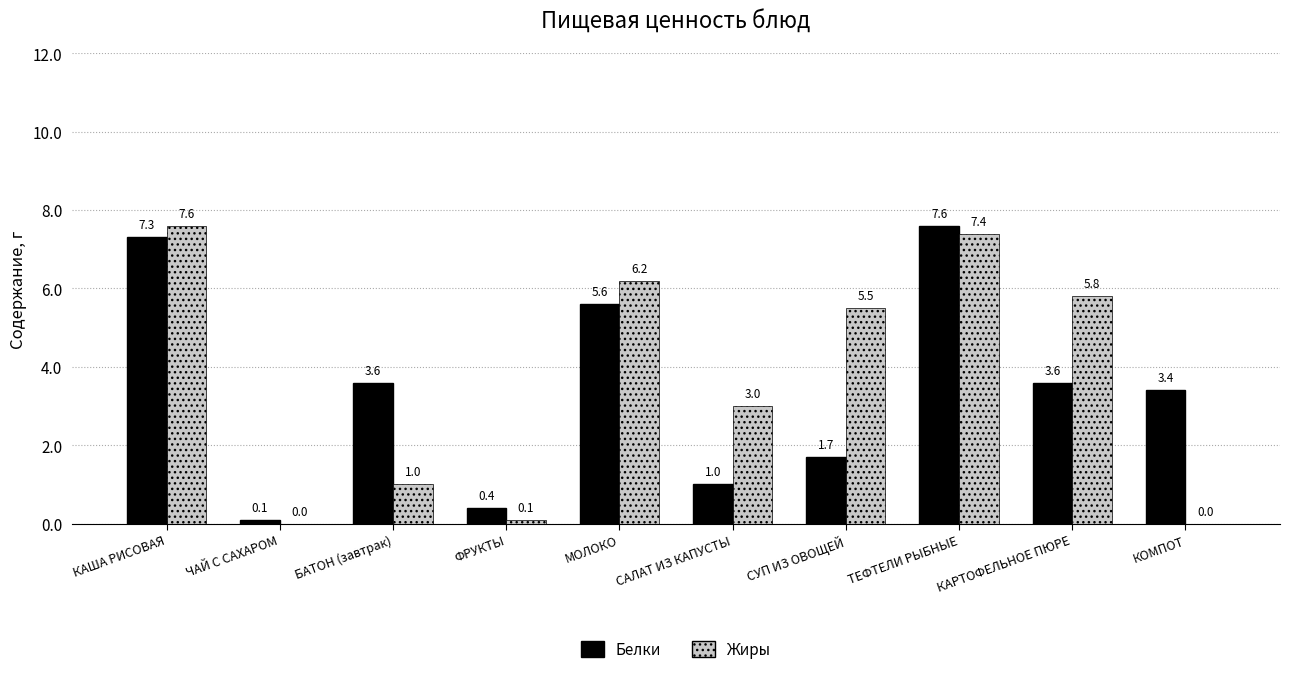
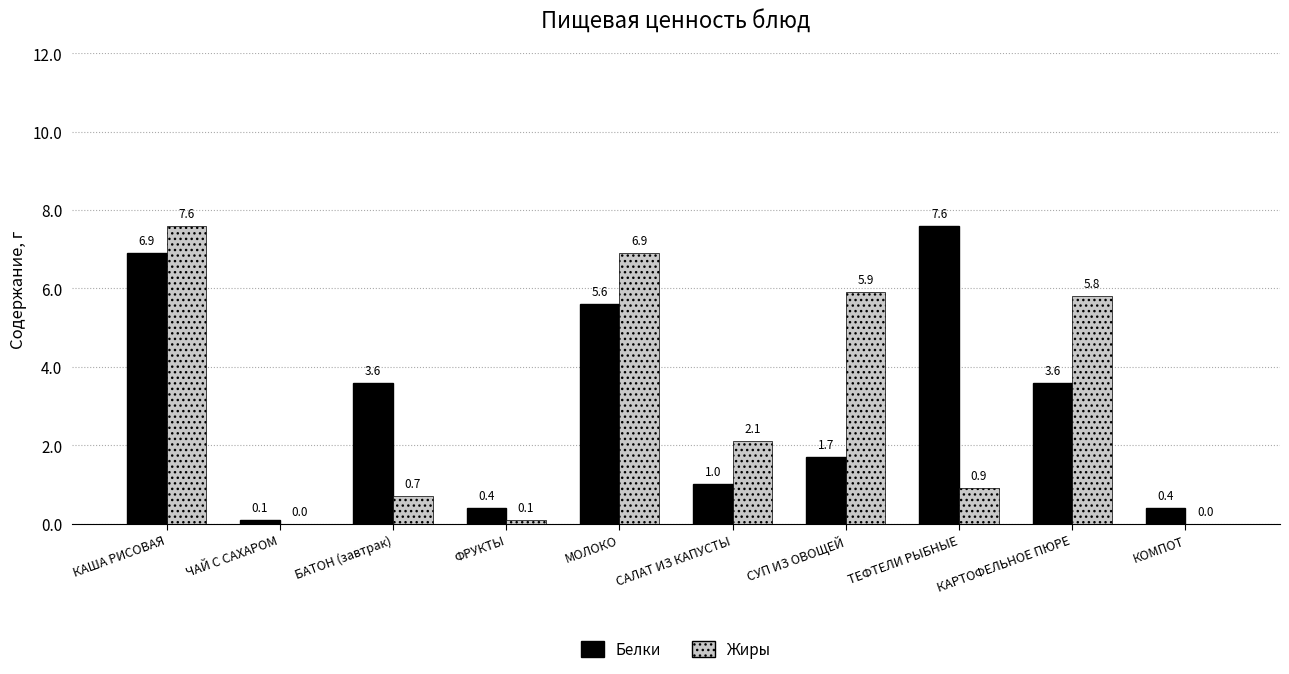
Белки, КАША РИСОВАЯ: 7.3 -> 6.9
Жиры, БАТОН (завтрак): 1.0 -> 0.7
Жиры, МОЛОКО: 6.2 -> 6.9
Жиры, САЛАТ ИЗ КАПУСТЫ: 3.0 -> 2.1
Жиры, СУП ИЗ ОВОЩЕЙ: 5.5 -> 5.9
Жиры, ТЕФТЕЛИ РЫБНЫЕ: 7.4 -> 0.9
Белки, КОМПОТ: 3.4 -> 0.4
